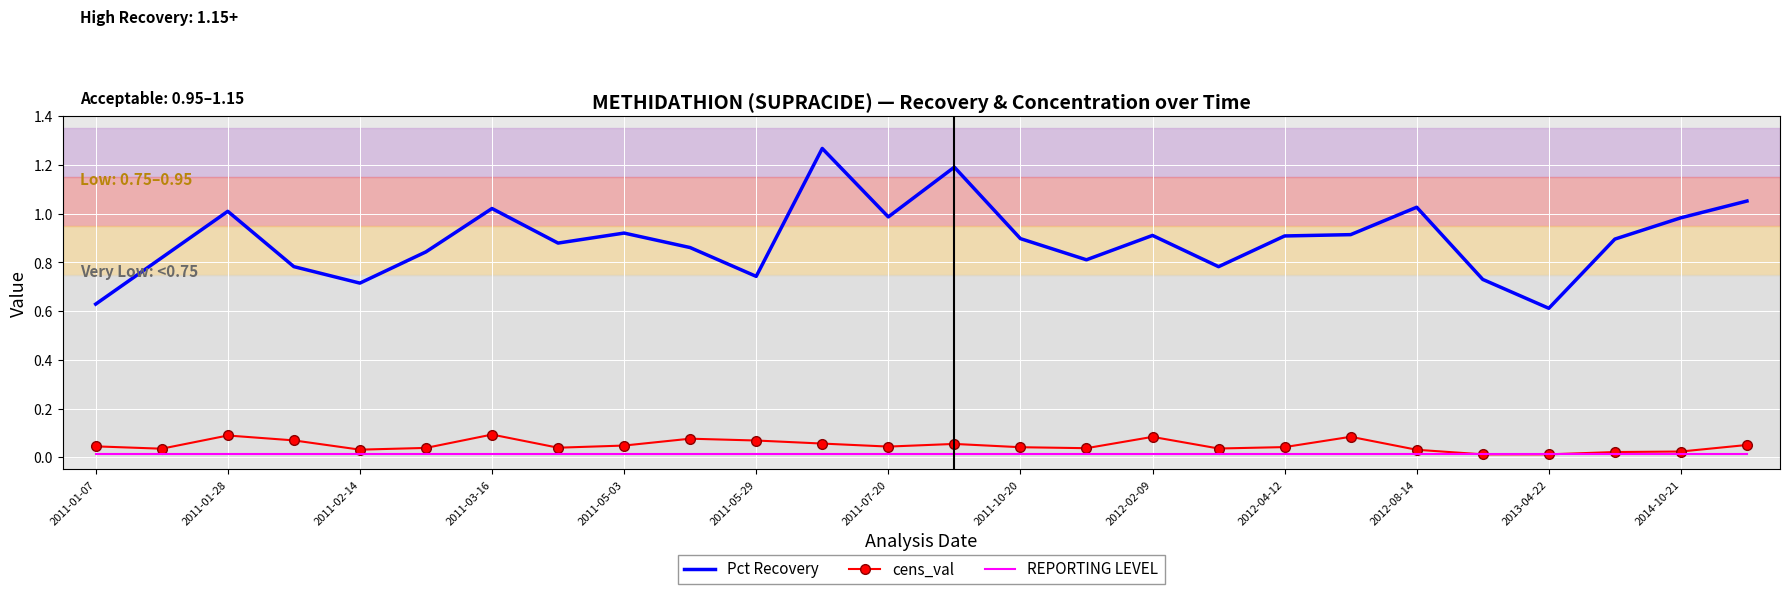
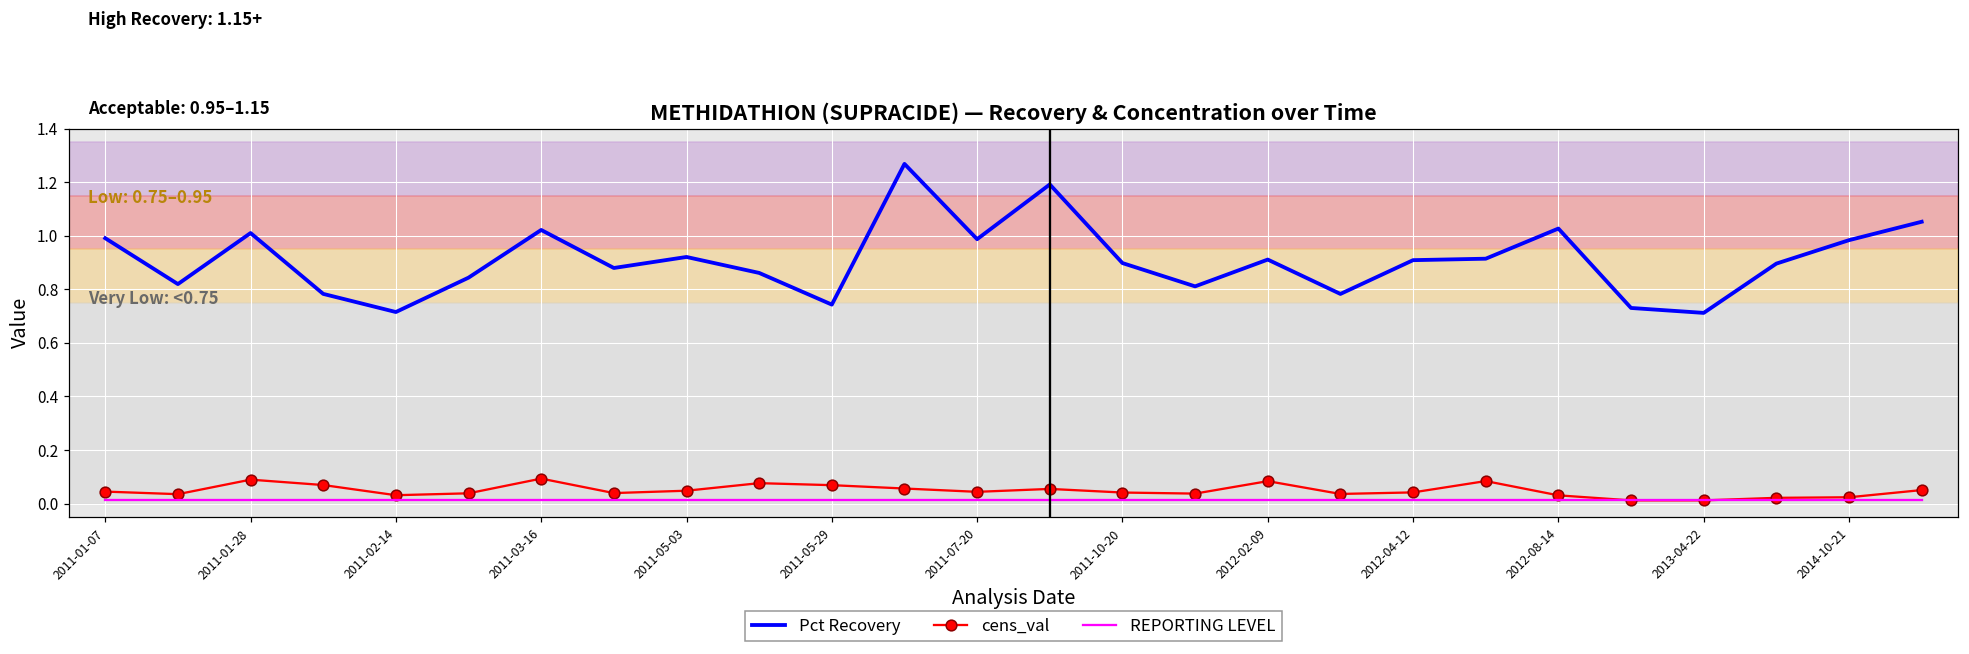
Pct Recovery, 2011-01-07: 0.63 -> 0.99
Pct Recovery, 2013-04-22: 0.61 -> 0.71
